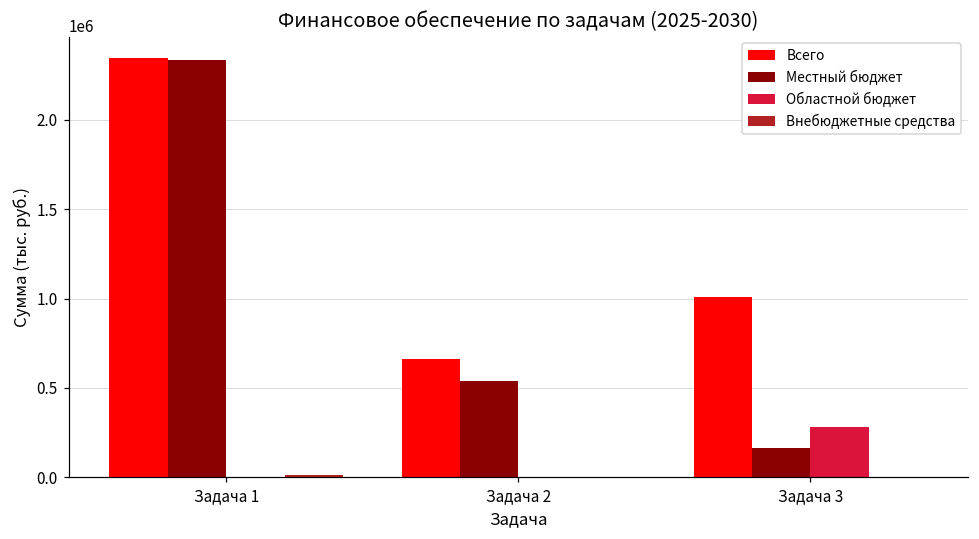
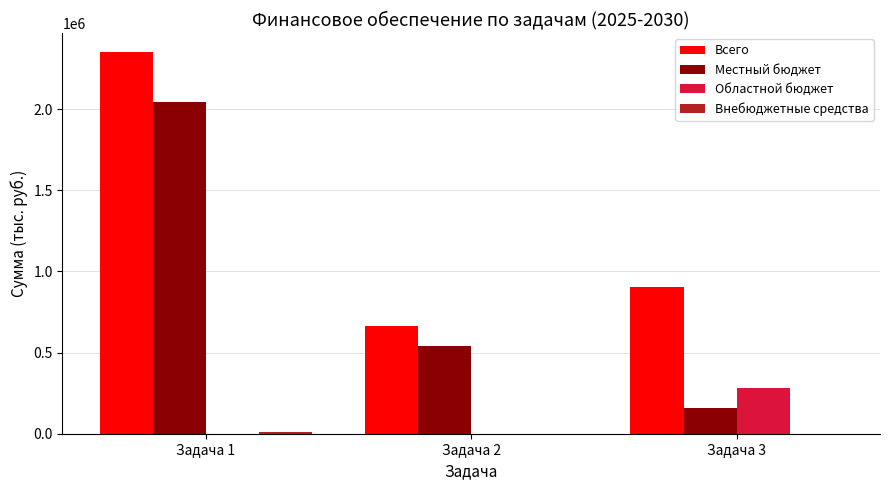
Местный бюджет, Задача 1: 2340000 -> 2040000
Всего, Задача 3: 1010000 -> 900000
